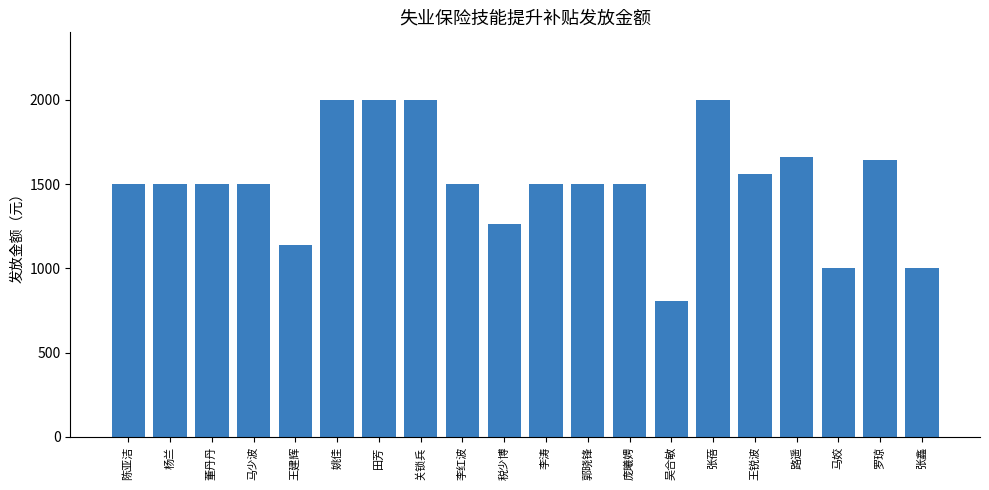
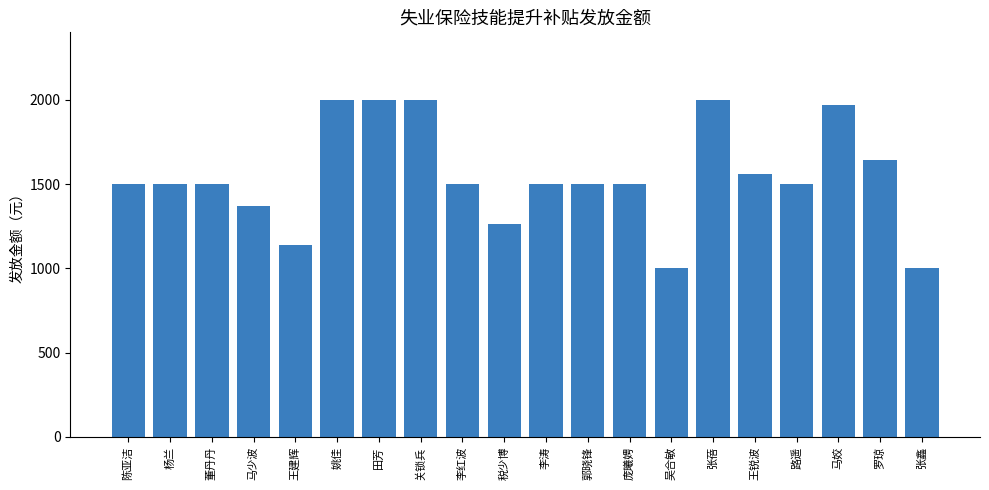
马少波: 1500 -> 1370
吴合敏: 810 -> 1000
路遥: 1660 -> 1500
马姣: 1000 -> 1970
